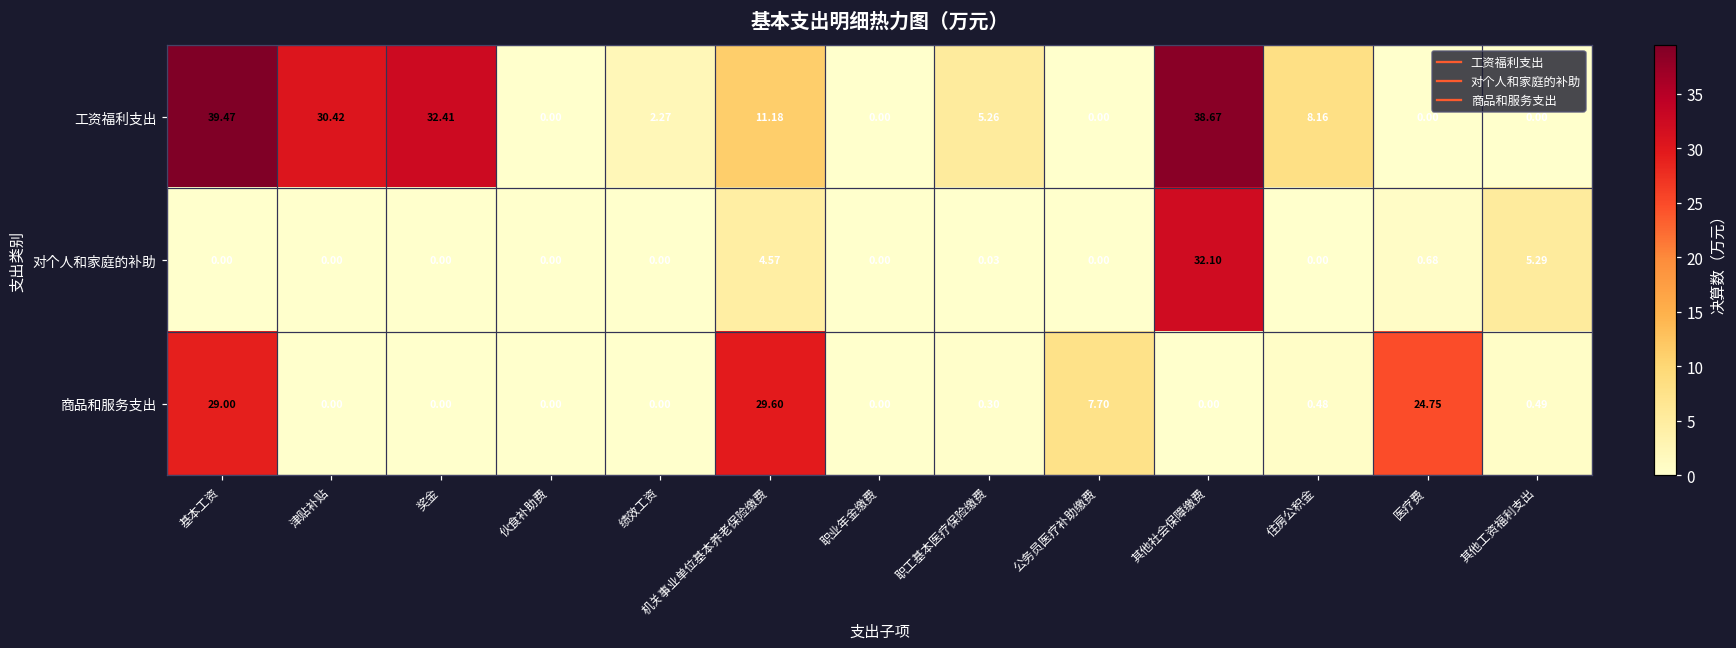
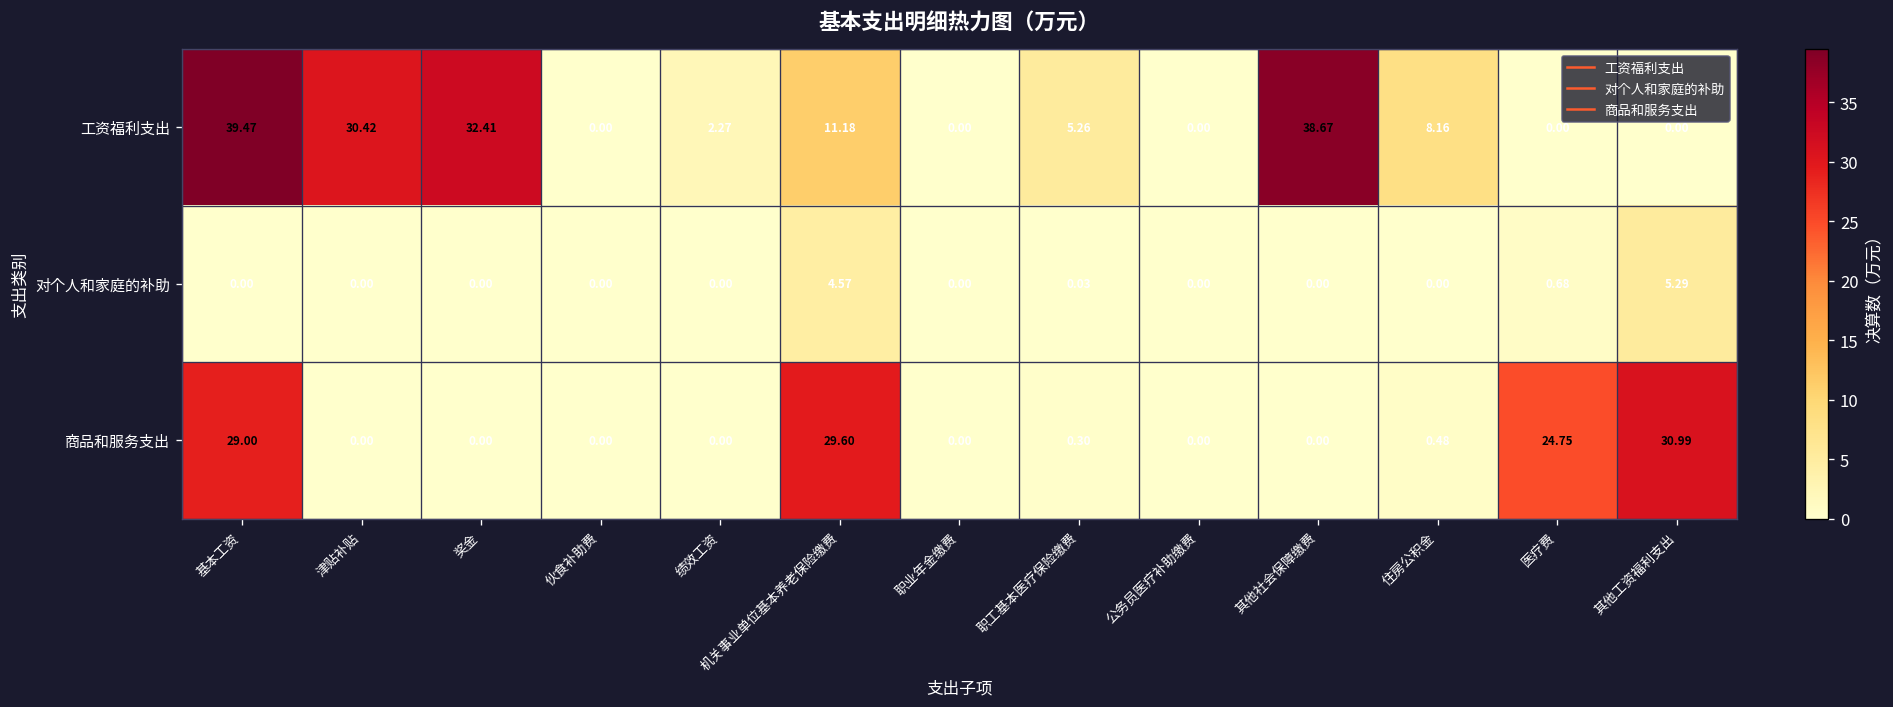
对个人和家庭的补助, 其他社会保障缴费: 32.10 -> 0.00
商品和服务支出, 公务员医疗补助缴费: 7.70 -> 0.00
商品和服务支出, 其他工资福利支出: 0.49 -> 30.99
